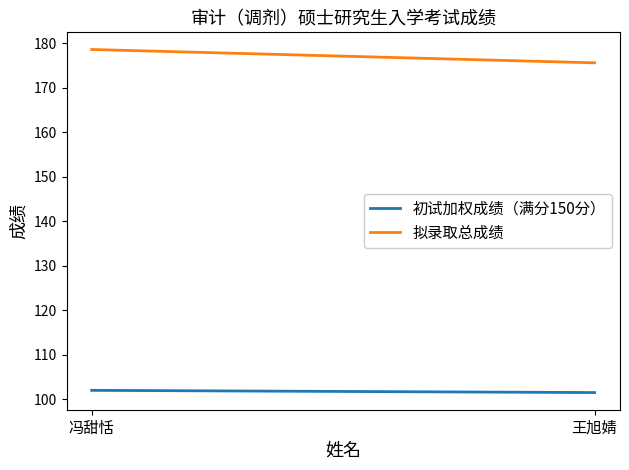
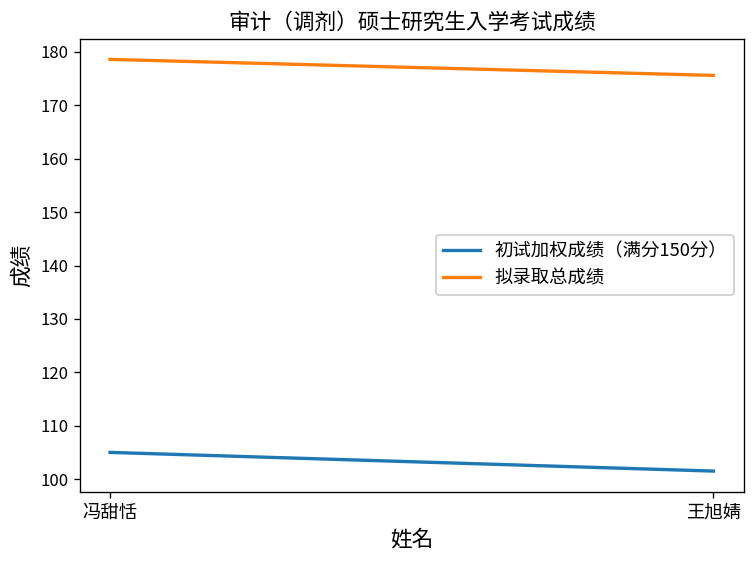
初试加权成绩（满分150分）, 冯甜恬: 102 -> 105
